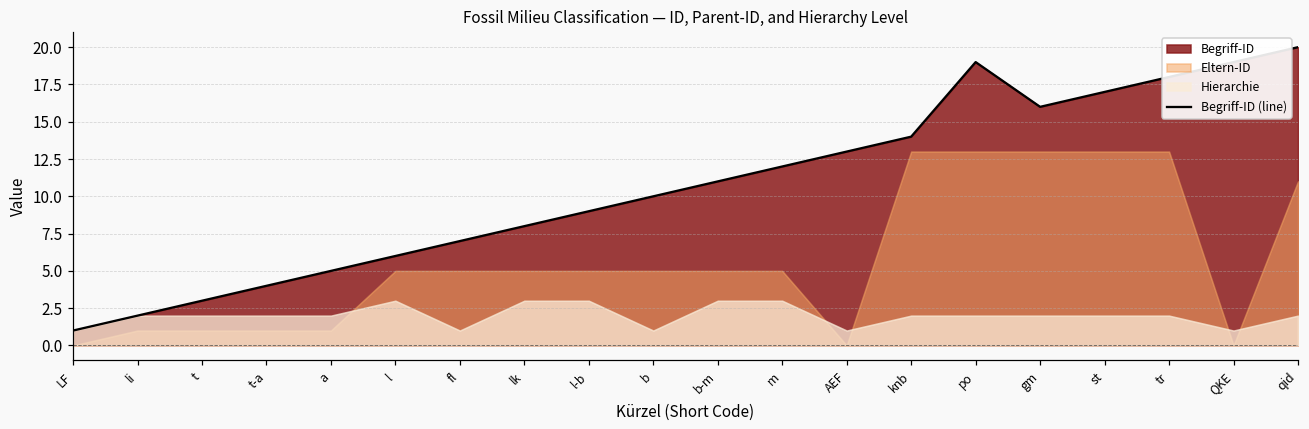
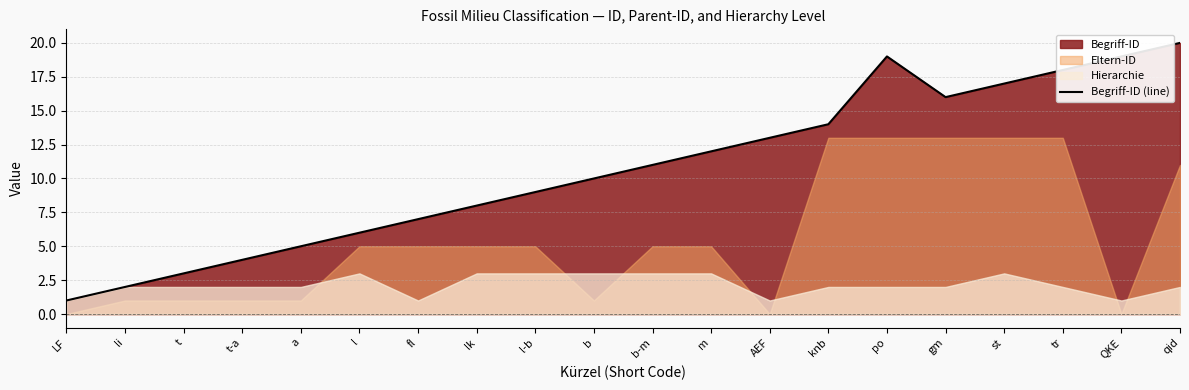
Eltern-ID, b: 5 -> 1
Hierarchie, b: 1 -> 3
Hierarchie, st: 2 -> 3
